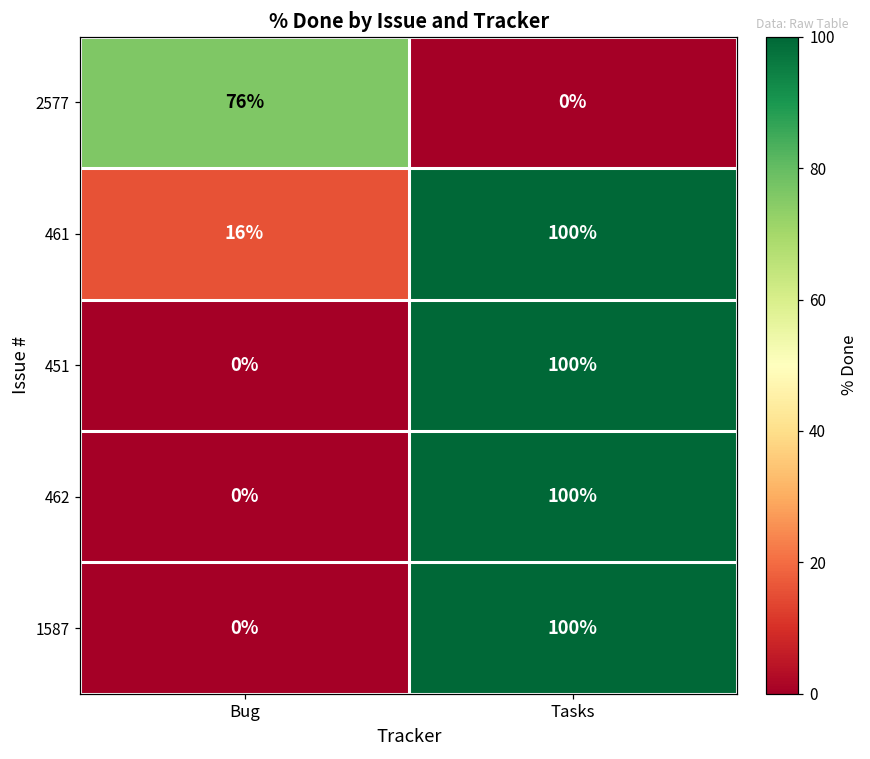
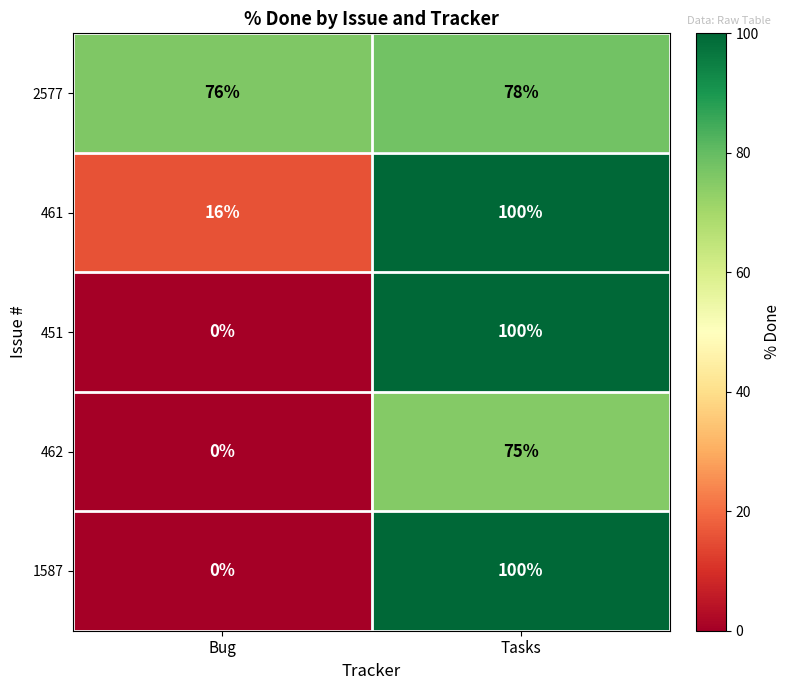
2577, Tasks: 0% -> 78%
462, Tasks: 100% -> 75%
